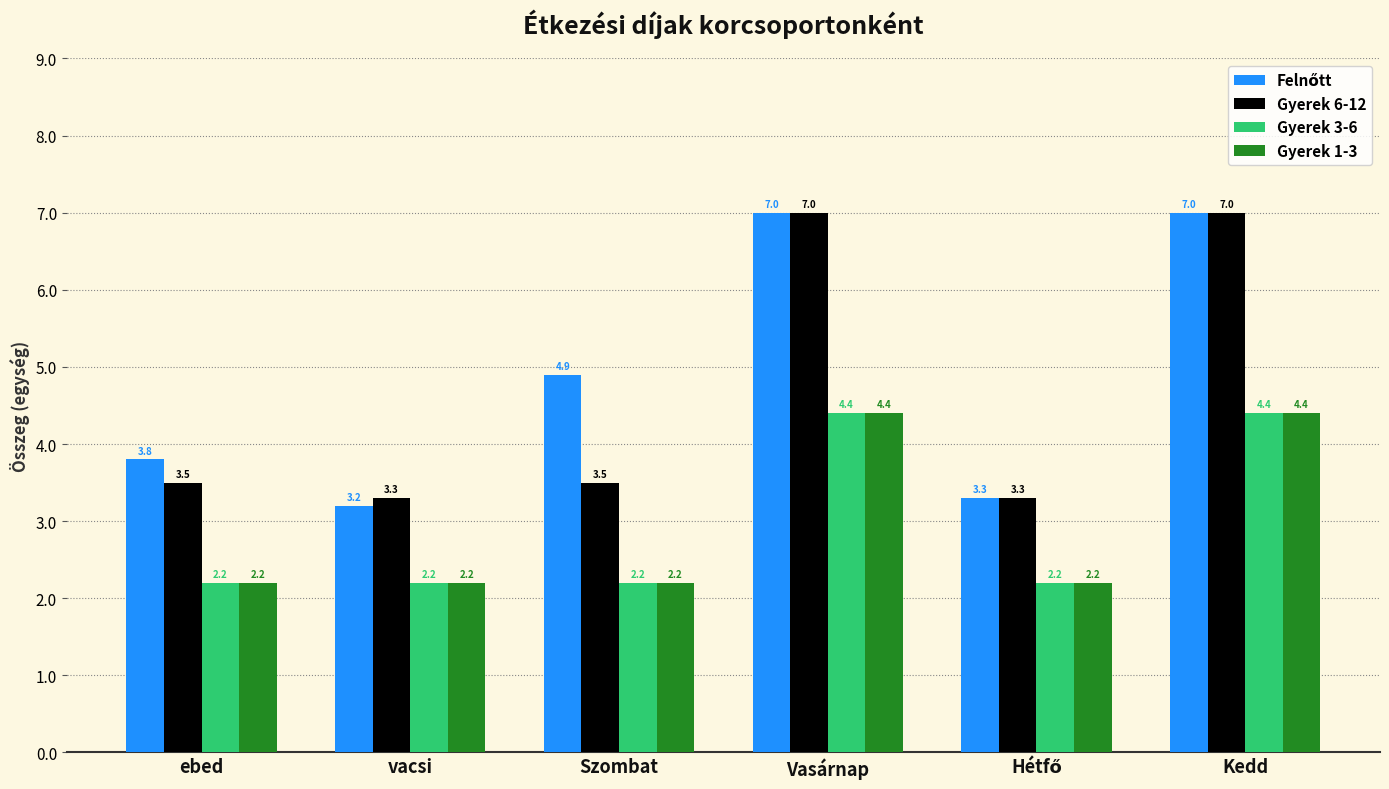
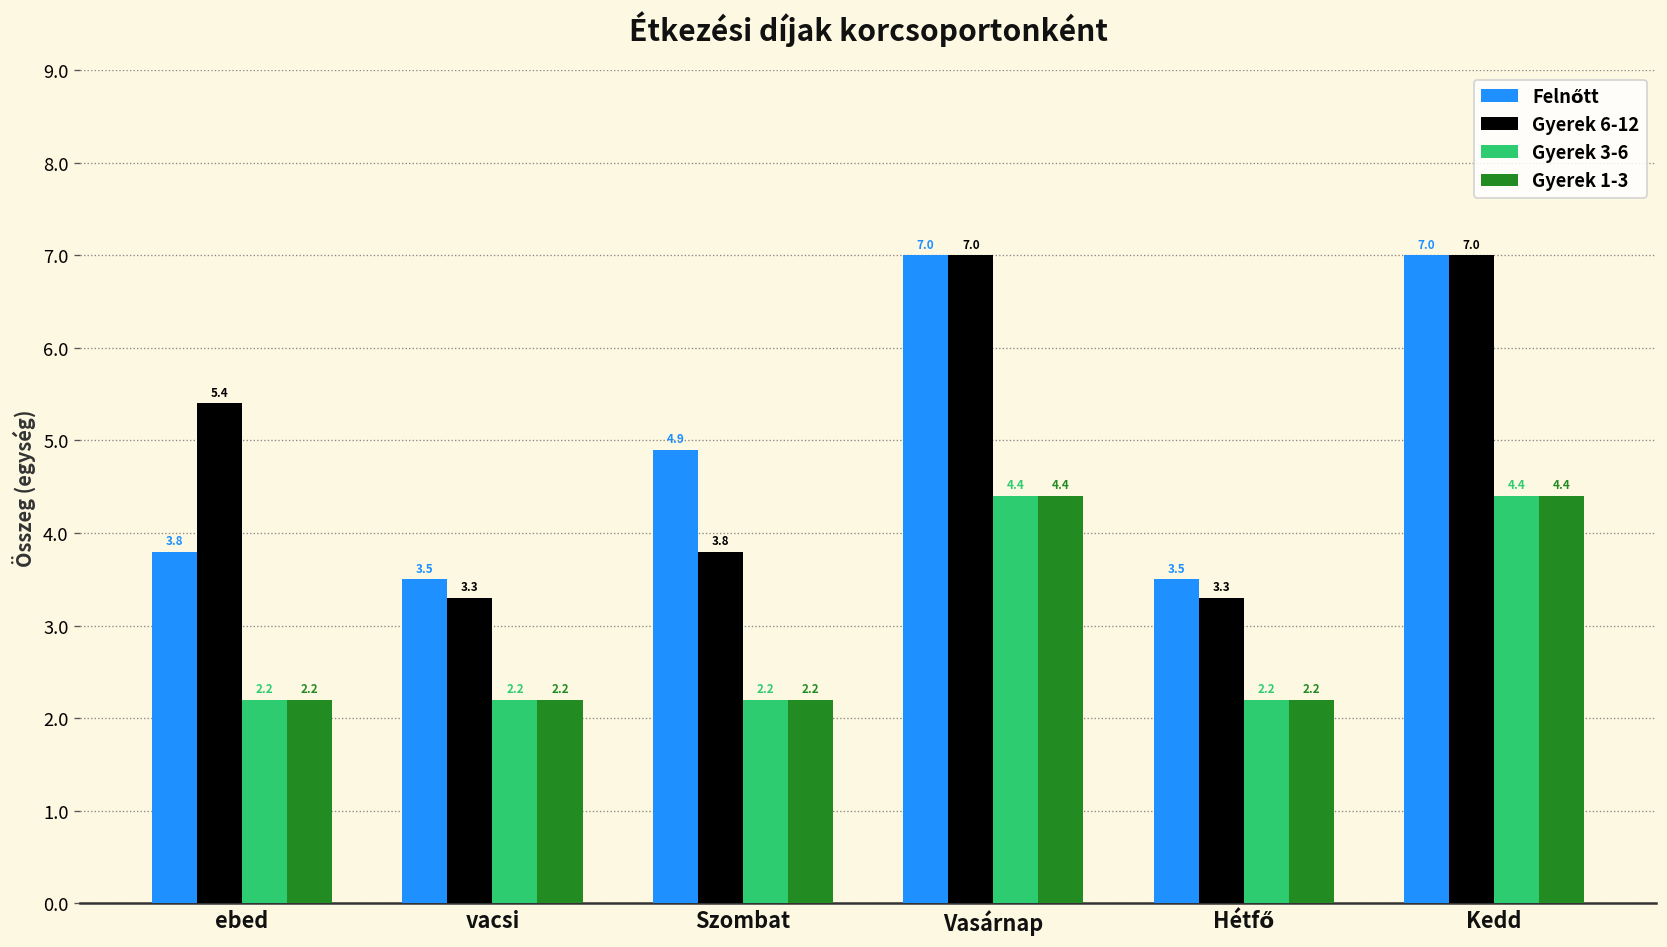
Gyerek 6-12, ebed: 3.5 -> 5.4
Felnőtt, vacsi: 3.2 -> 3.5
Gyerek 6-12, Szombat: 3.5 -> 3.8
Felnőtt, Hétfő: 3.3 -> 3.5
